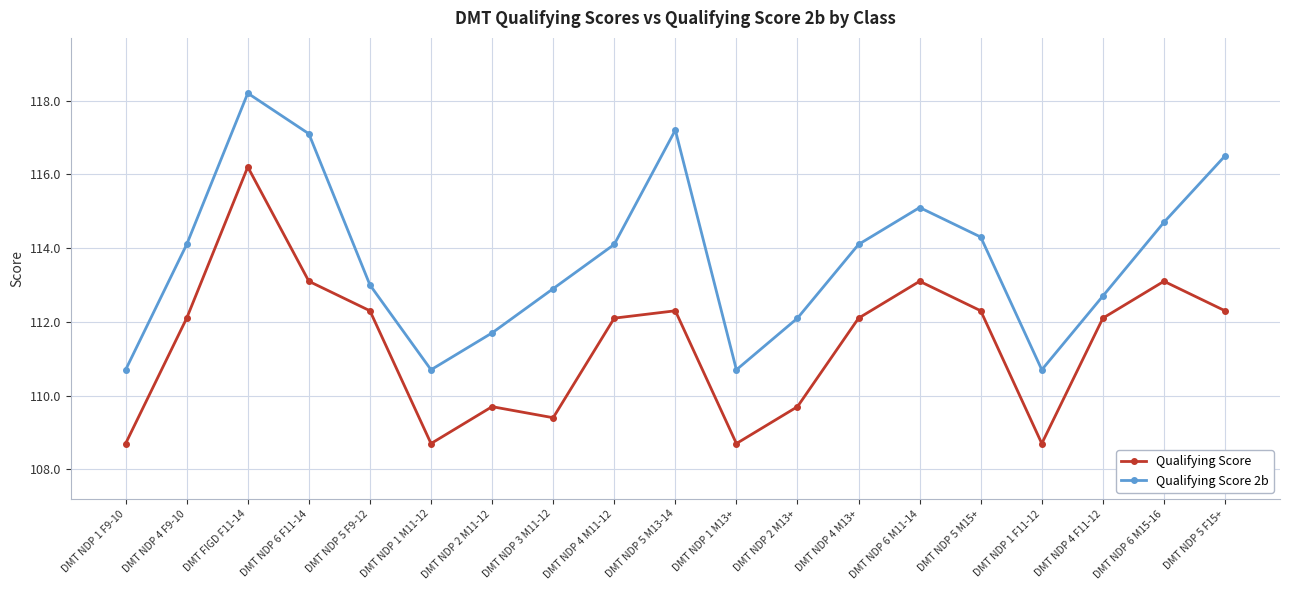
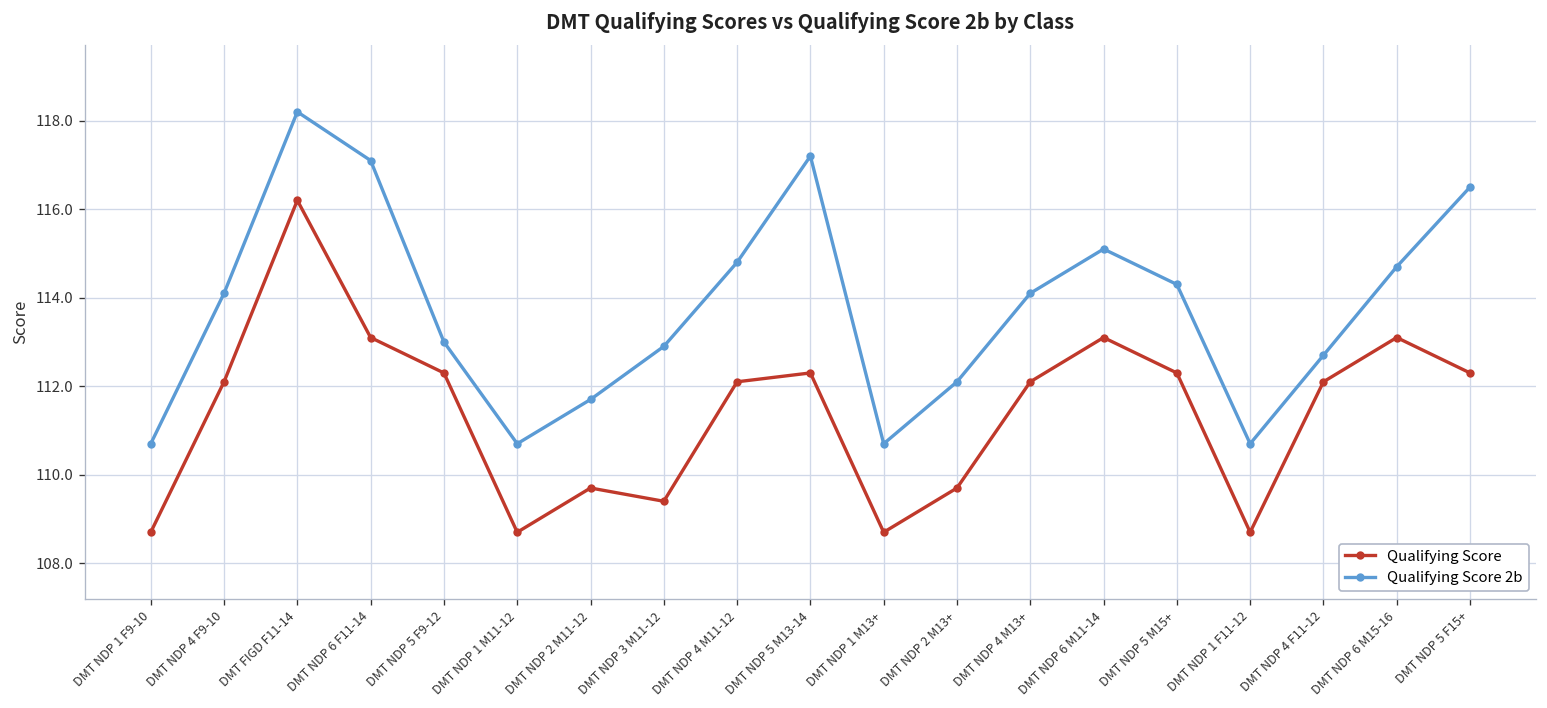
Qualifying Score 2b, DMT NDP 4 M11-12: 114.1 -> 114.8
